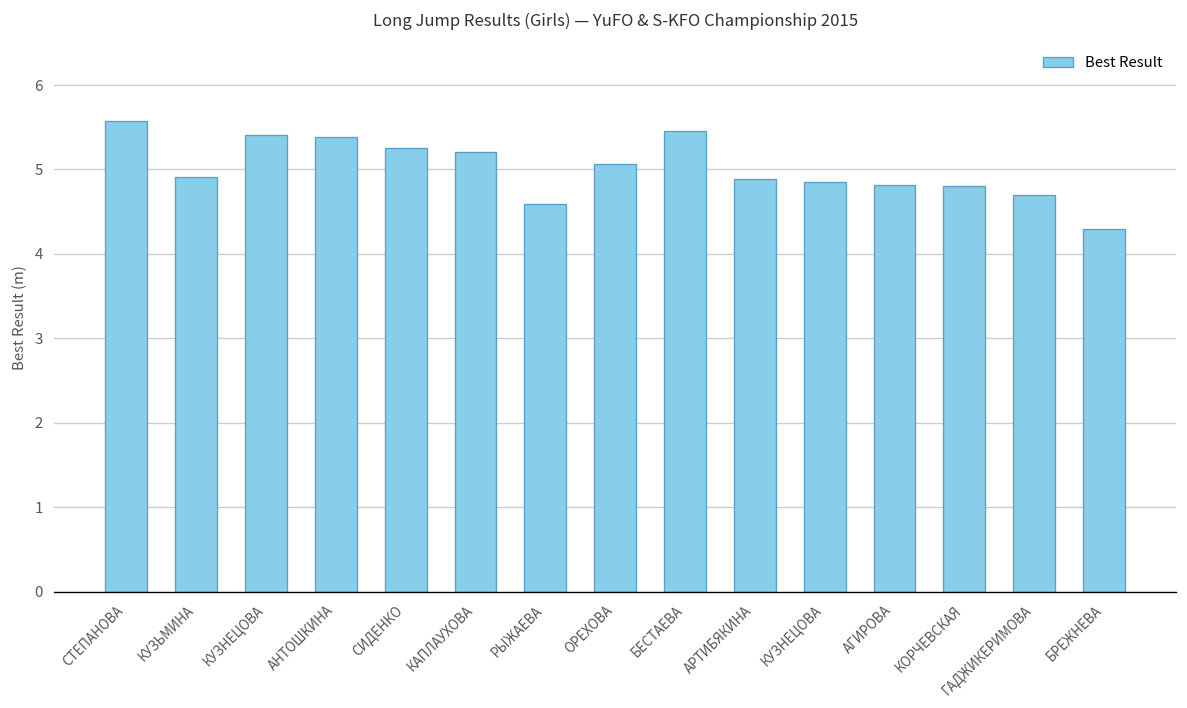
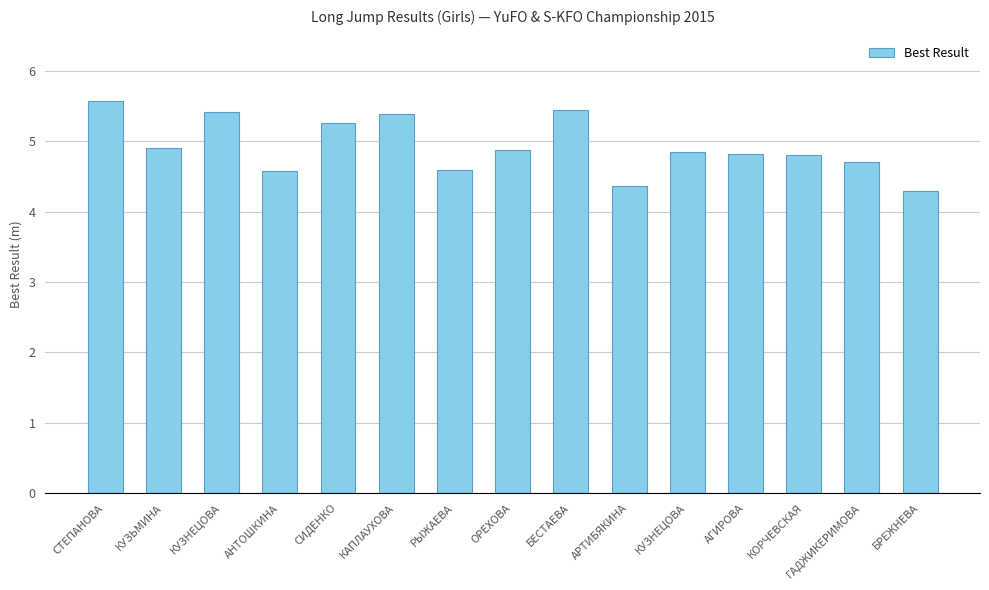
АНТОШКИНА: 5.4 -> 4.6
КАПЛАУХОВА: 5.2 -> 5.4
ОРЕХОВА: 5.1 -> 4.9
АРТИБЯКИНА: 4.9 -> 4.4
